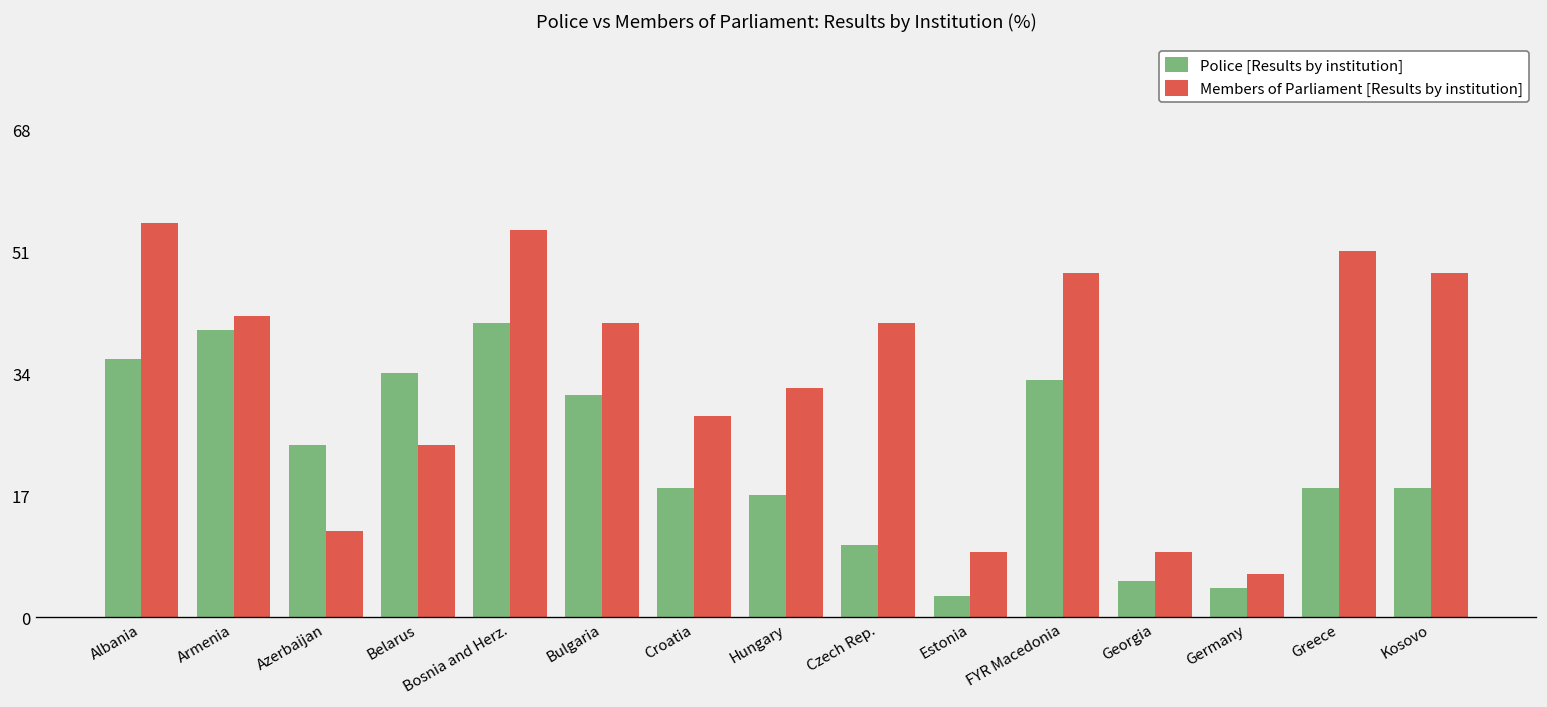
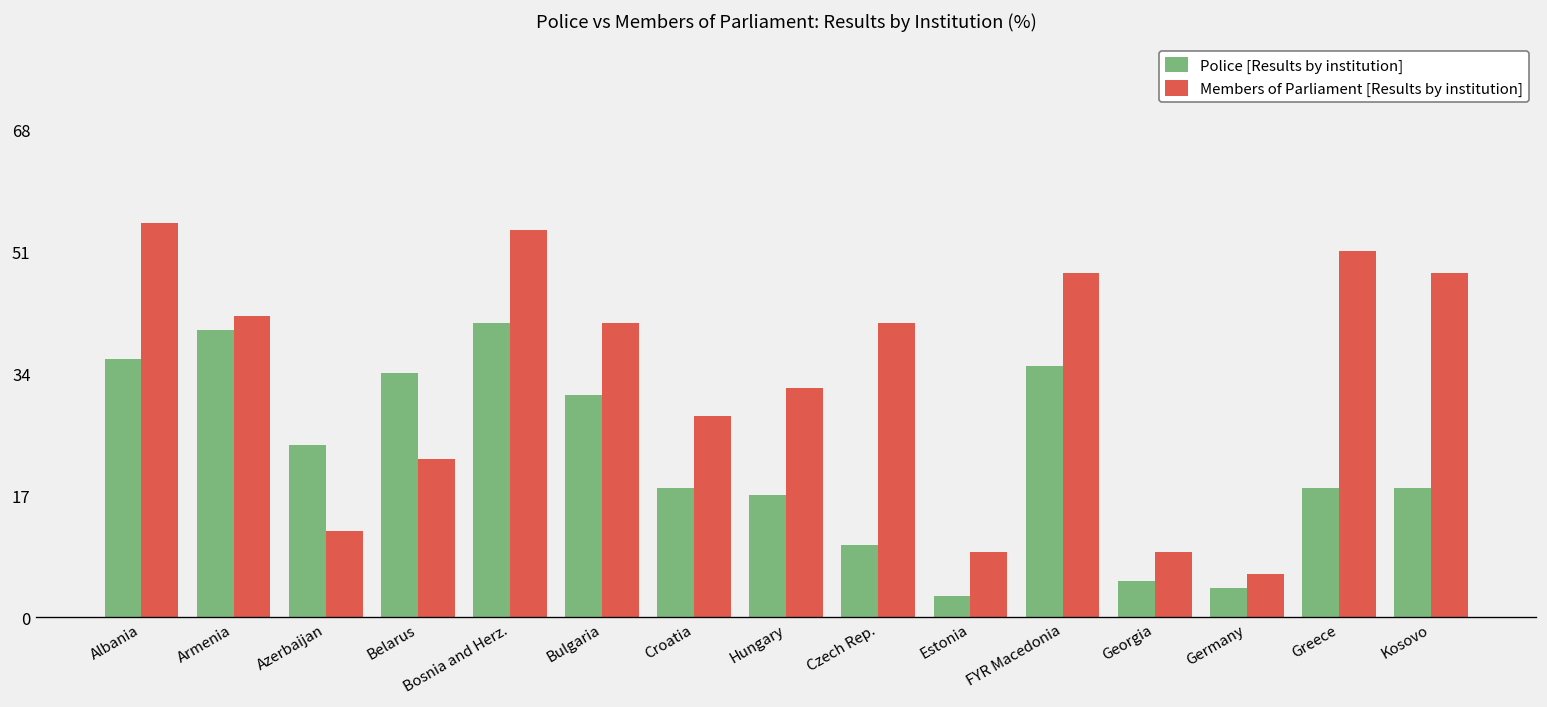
Members of Parliament [Results by institution], Belarus: 24 -> 22
Police [Results by institution], FYR Macedonia: 33 -> 35
